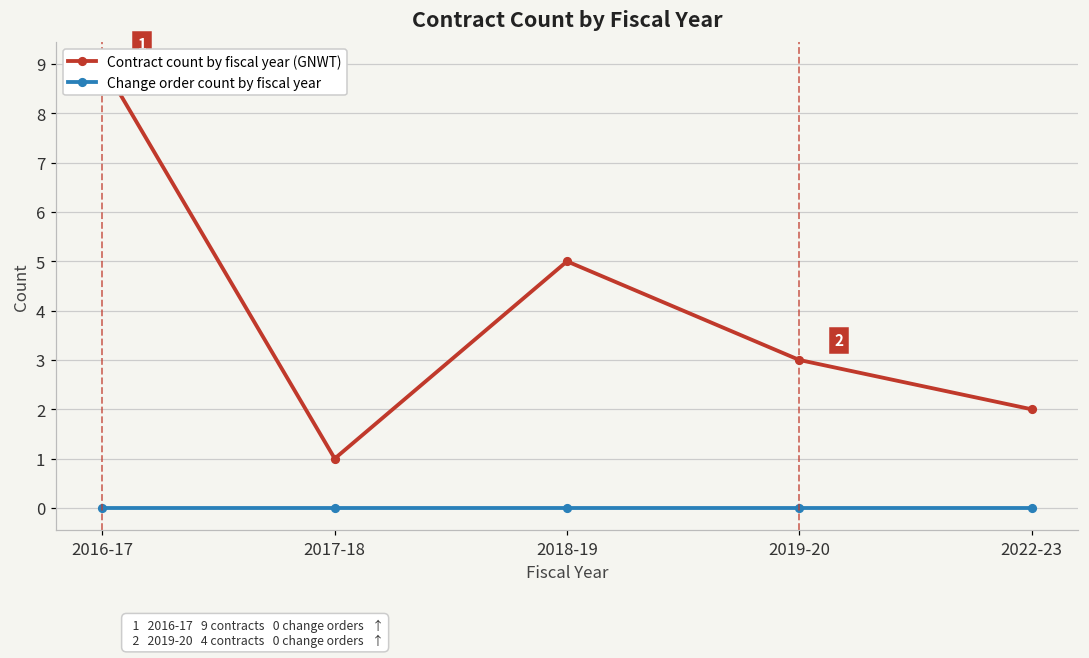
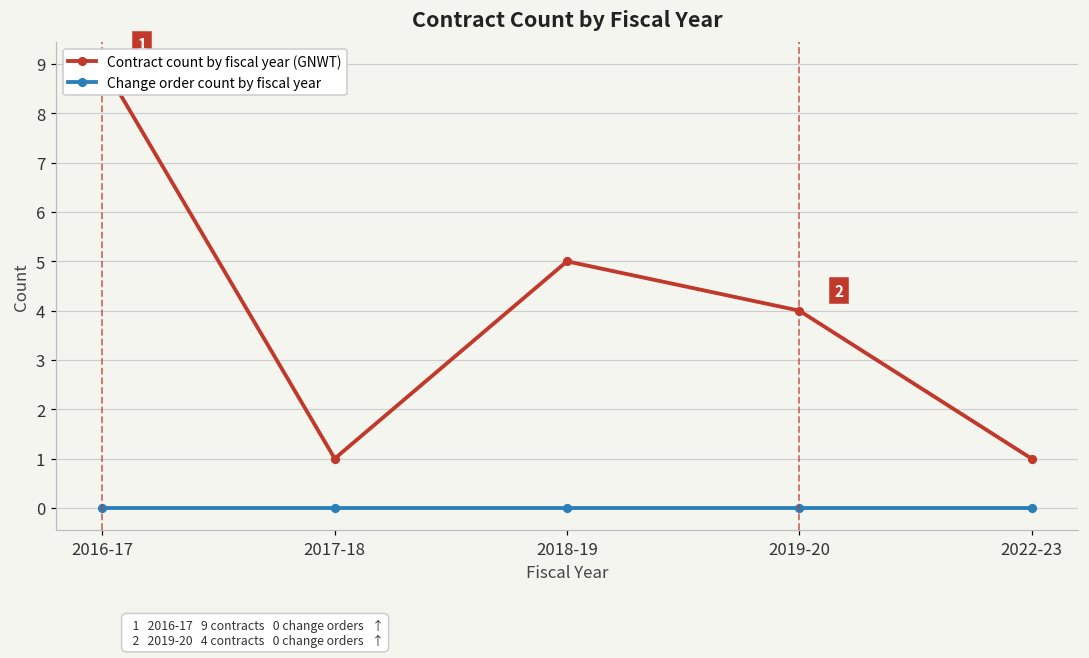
Contract count by fiscal year (GNWT), 2019-20: 3 -> 4
Contract count by fiscal year (GNWT), 2022-23: 2 -> 1
